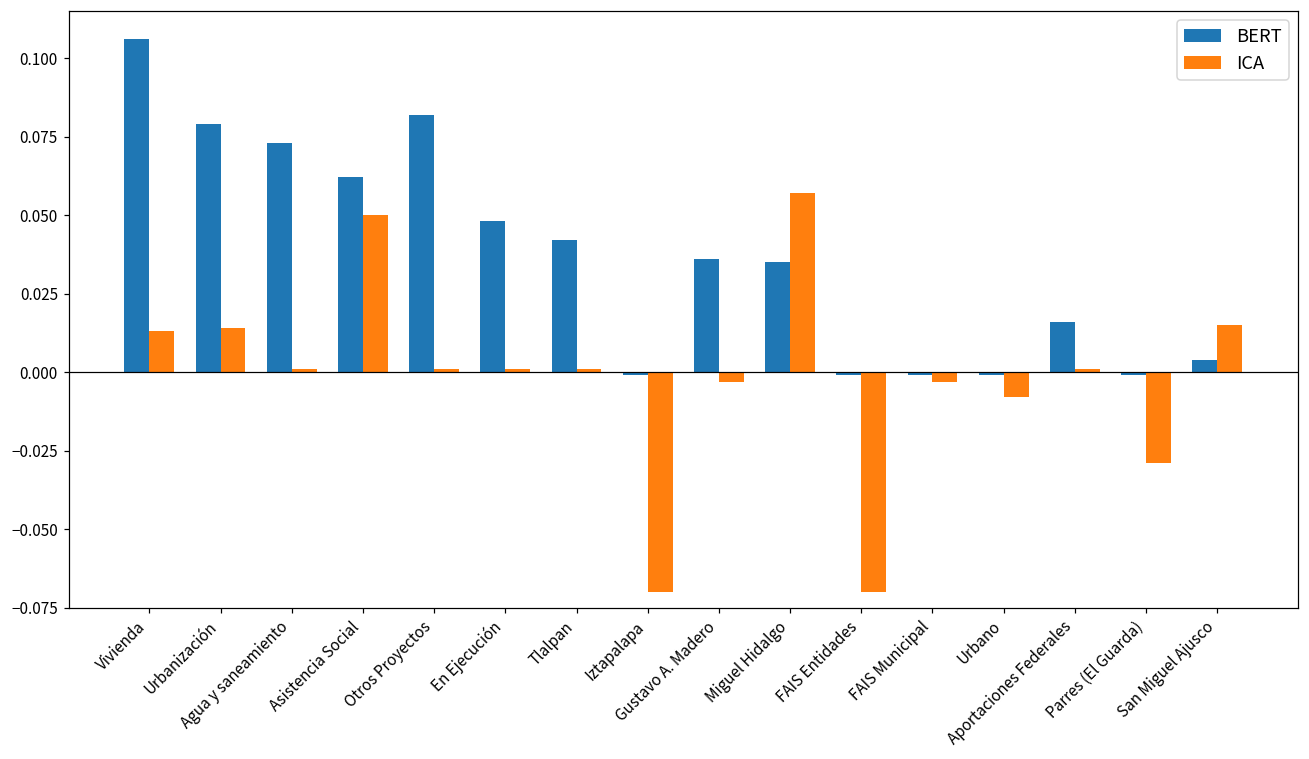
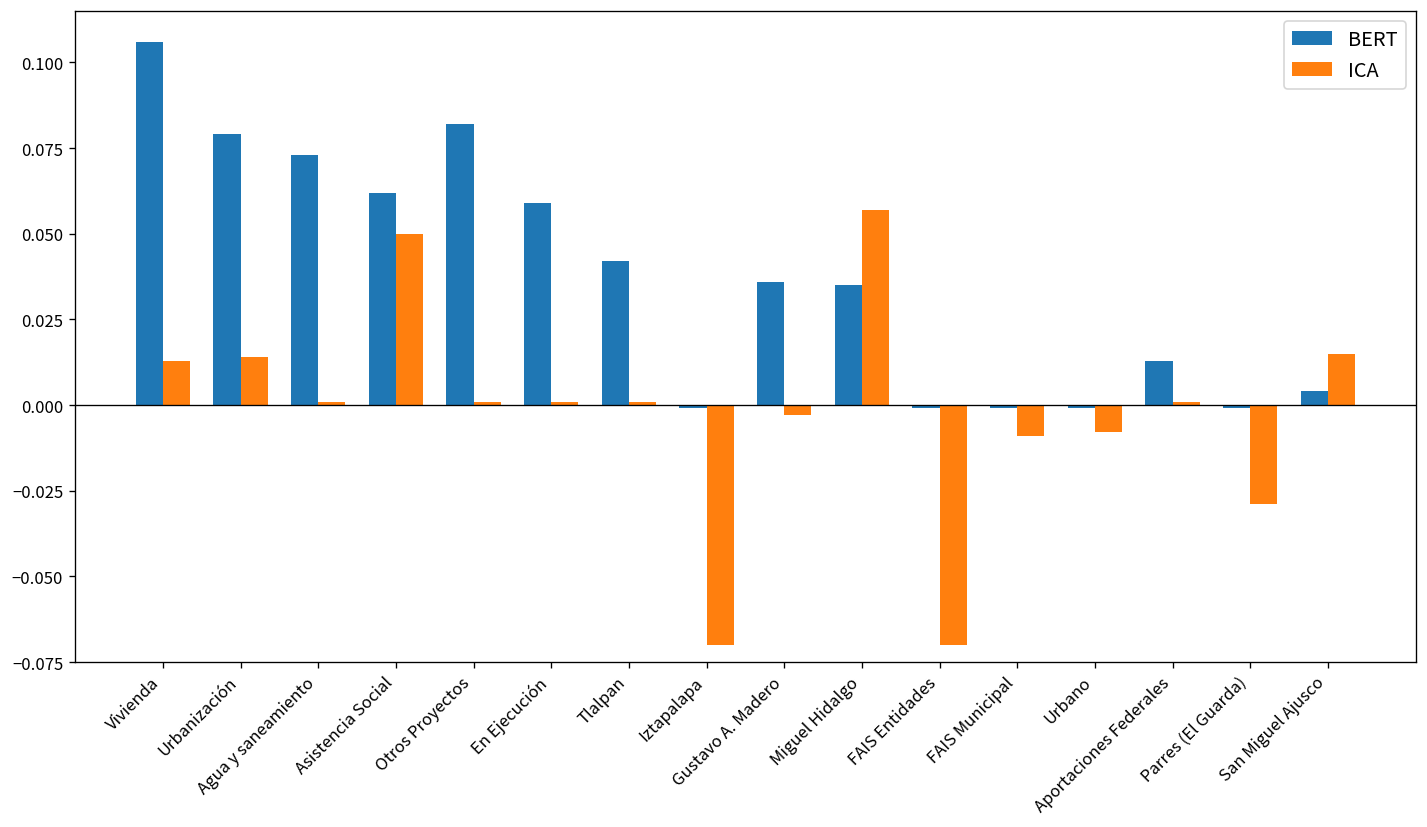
BERT, En Ejecución: 0.048 -> 0.059
ICA, FAIS Municipal: -0.003 -> -0.009
BERT, Aportaciones Federales: 0.016 -> 0.013
